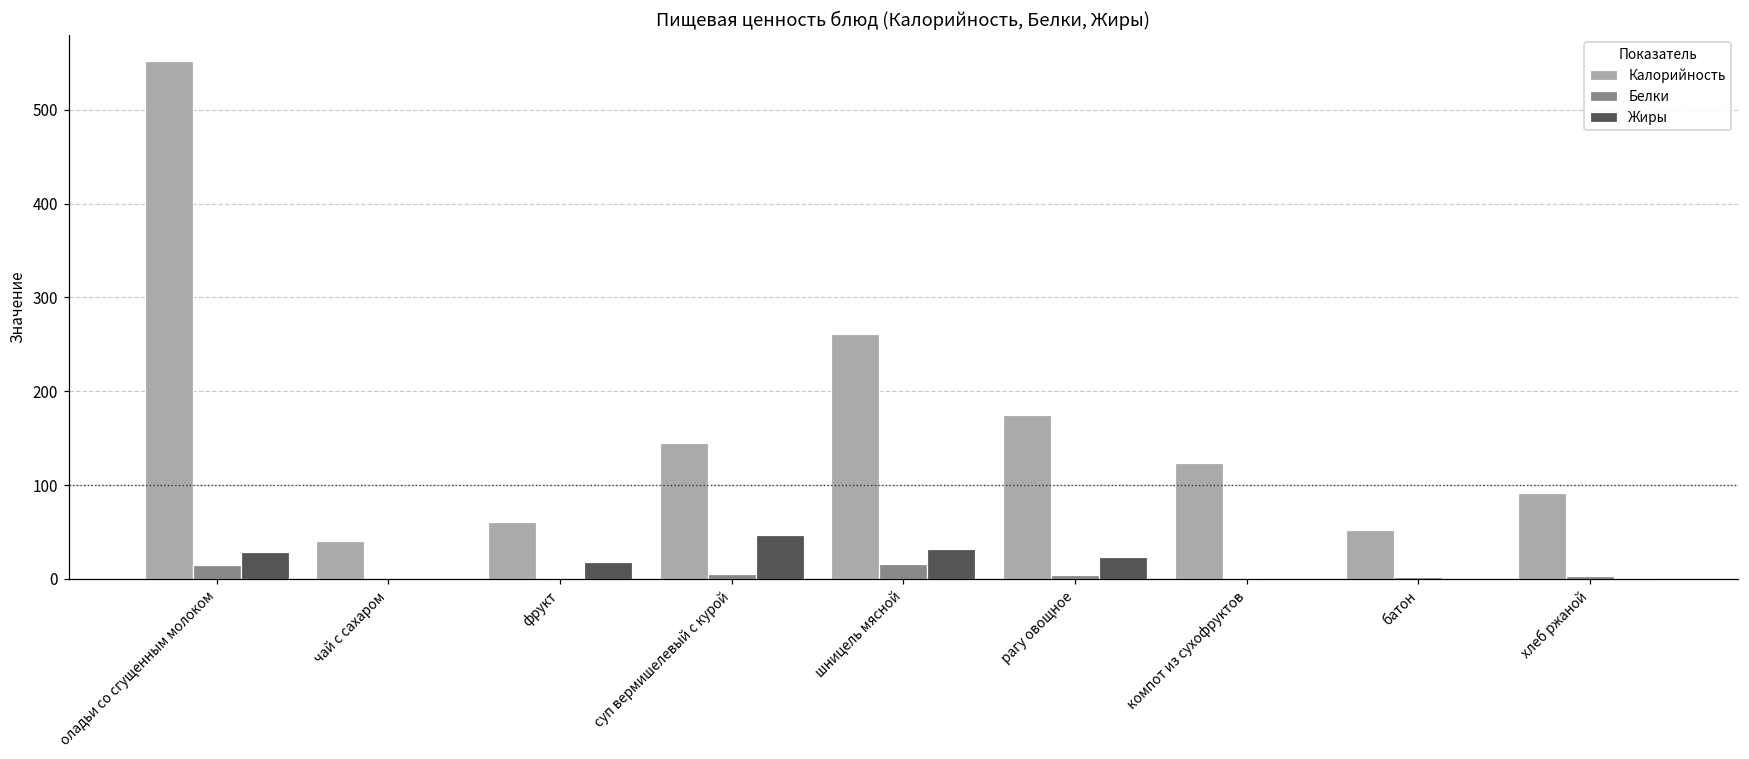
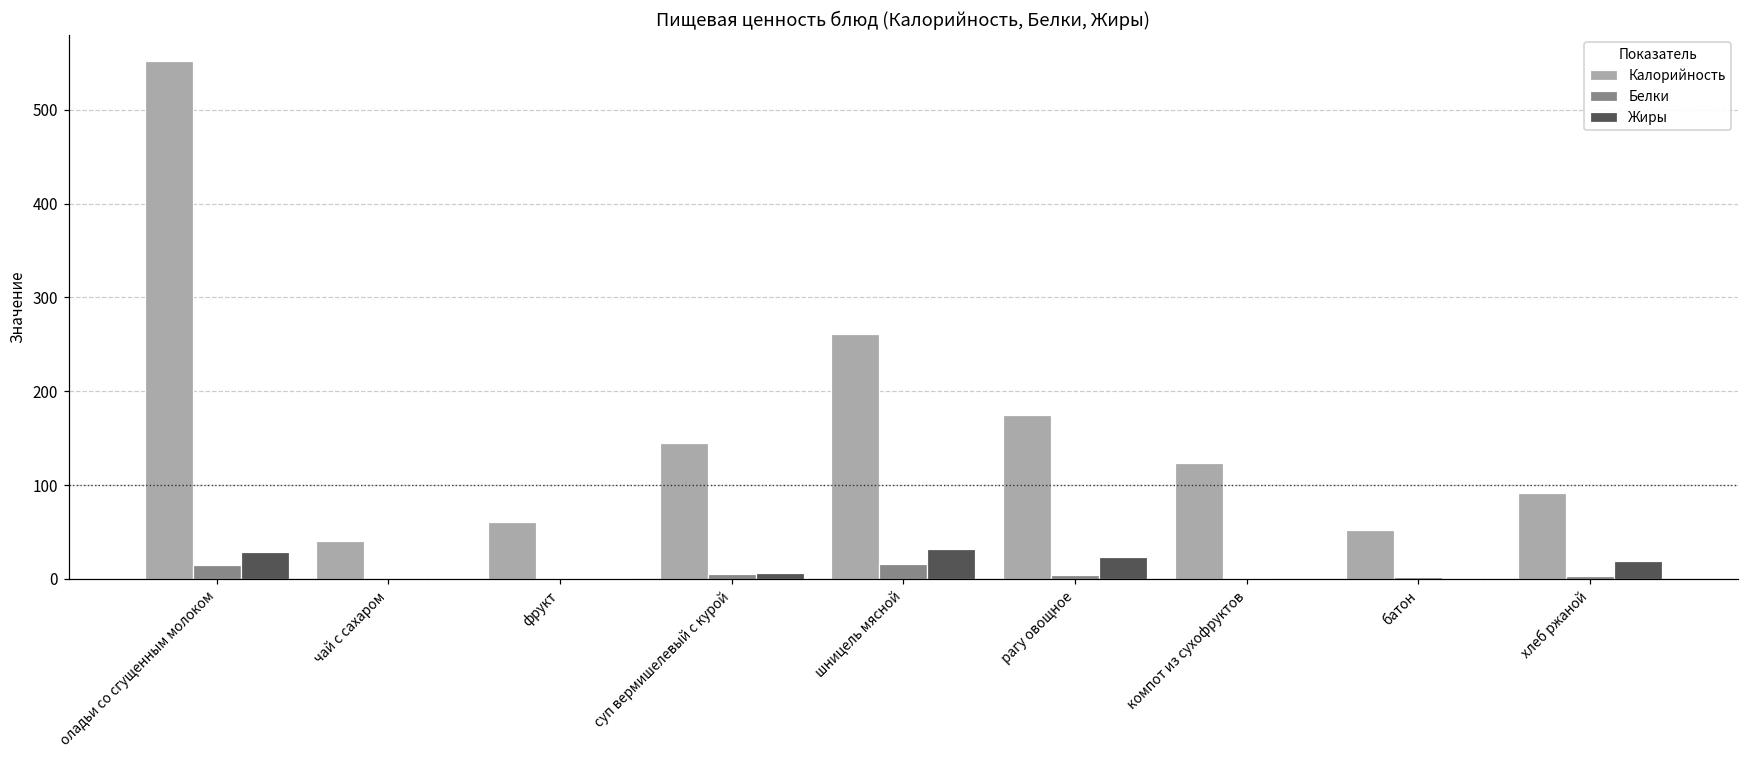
Жиры, фрукт: 20 -> 0
Жиры, суп вермишелевый с курой: 50 -> 10
Жиры, хлеб ржаной: 0 -> 20
